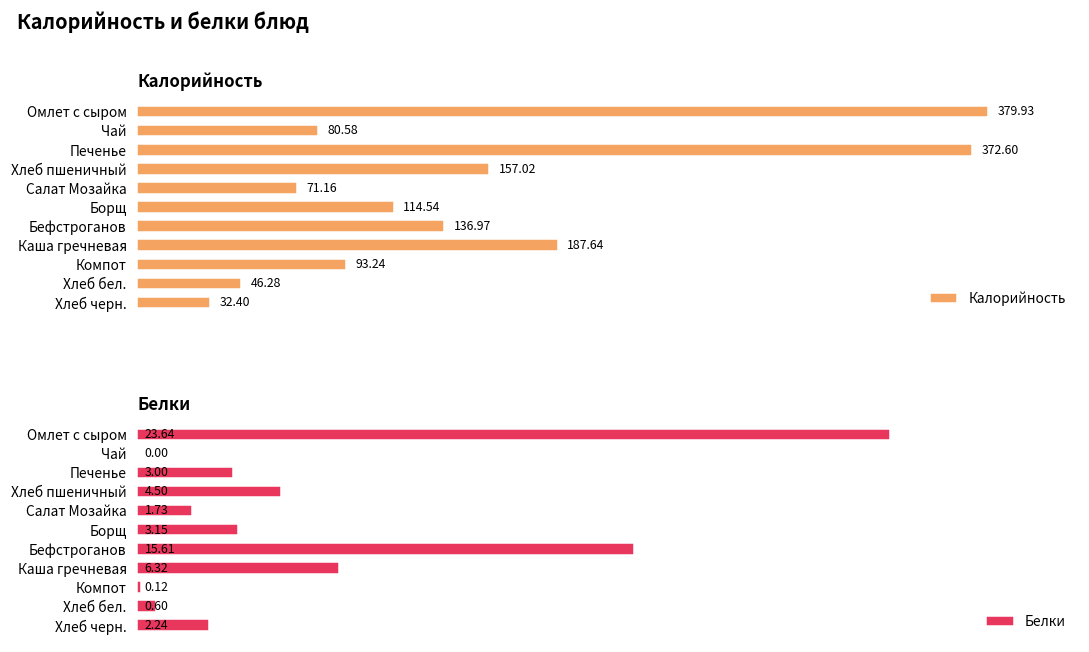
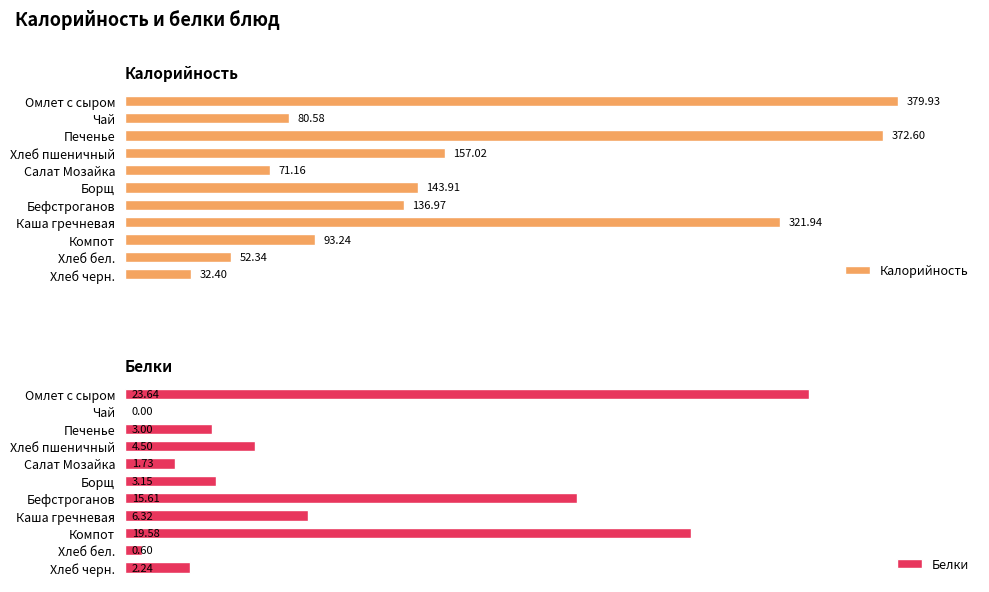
Калорийность, Борщ: 114.54 -> 143.91
Калорийность, Каша гречневая: 187.64 -> 321.94
Калорийность, Хлеб бел.: 46.28 -> 52.34
Белки, Компот: 0.12 -> 19.58
